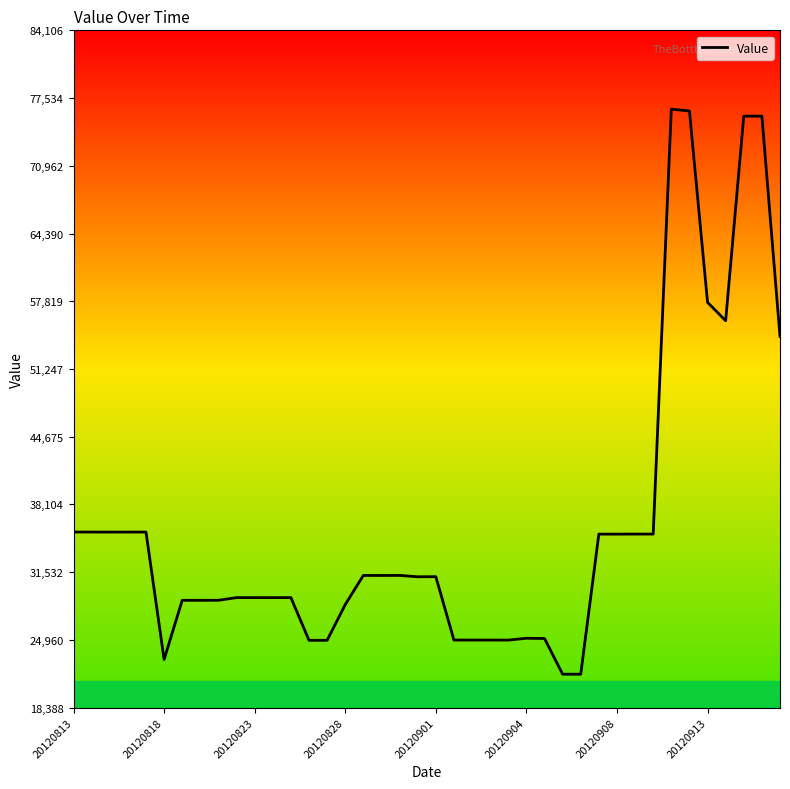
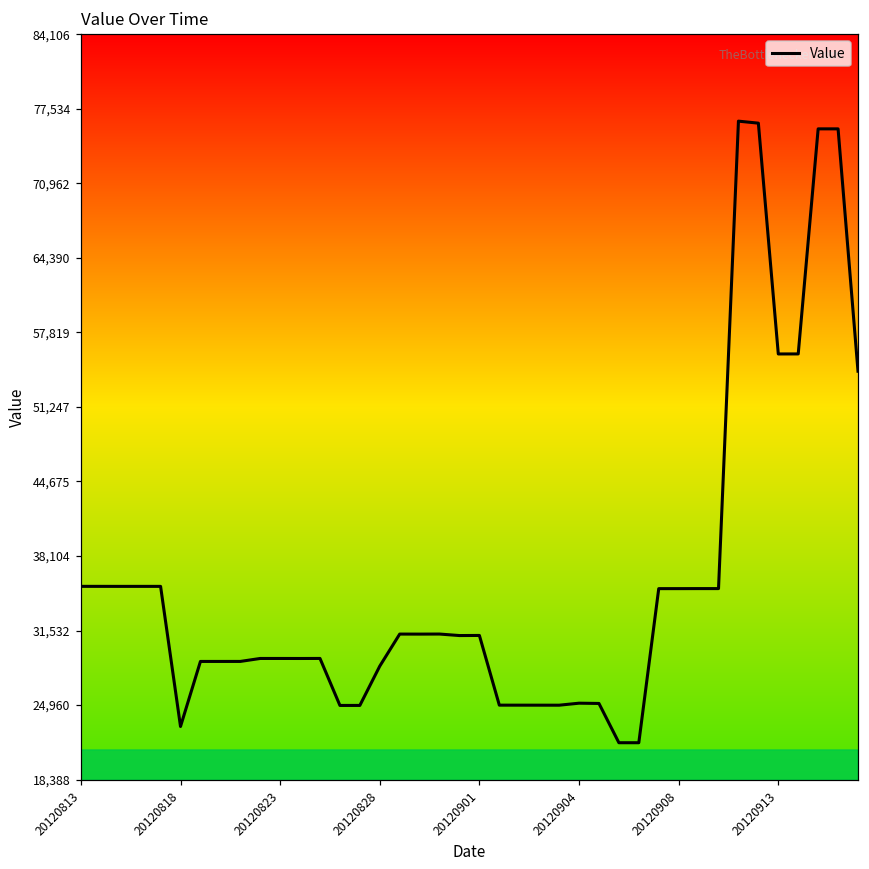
20120913: 57,700 -> 55,900
